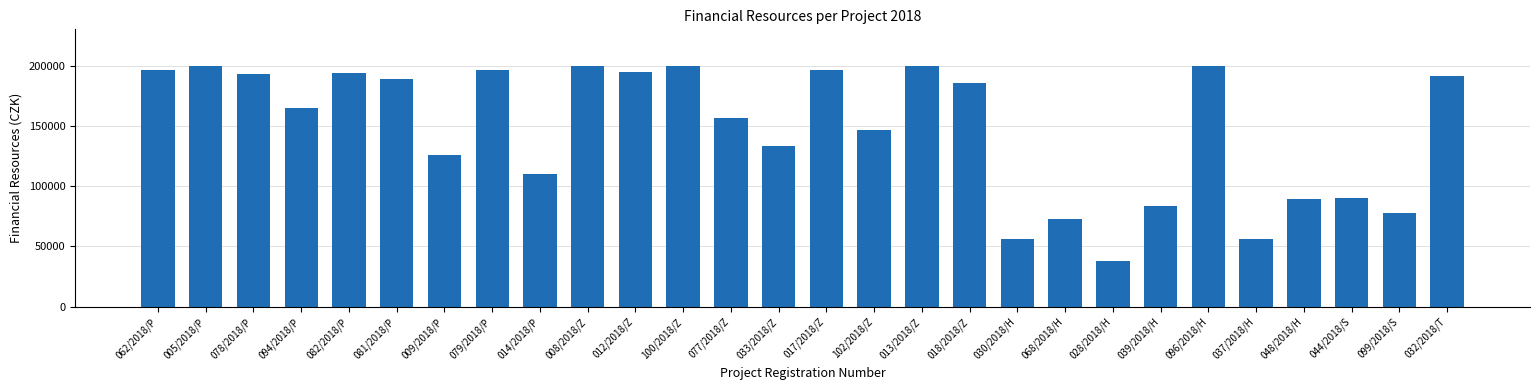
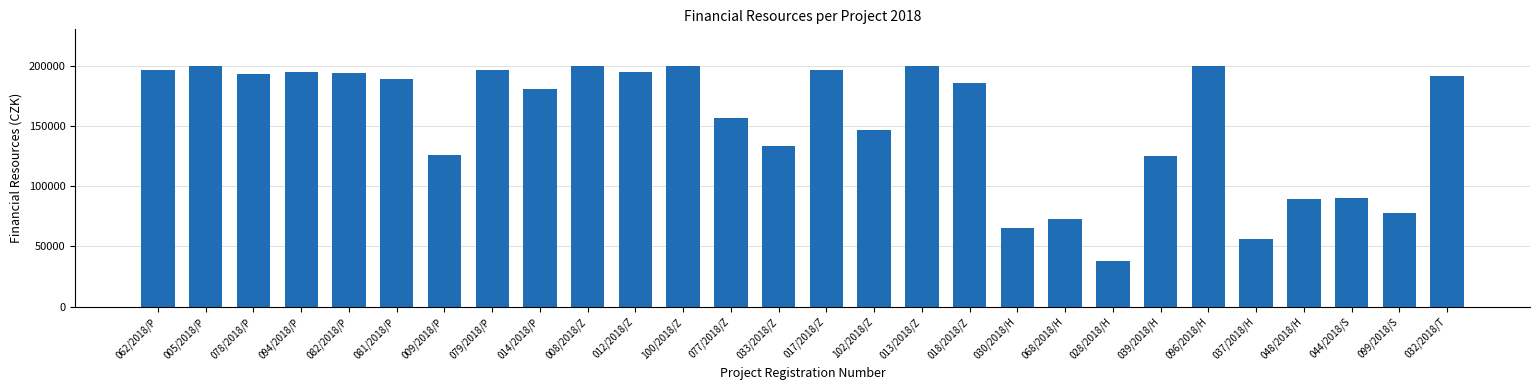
094/2018/P: 165000 -> 195000
014/2018/P: 110000 -> 180000
030/2018/H: 56000 -> 65000
039/2018/H: 84000 -> 125000
